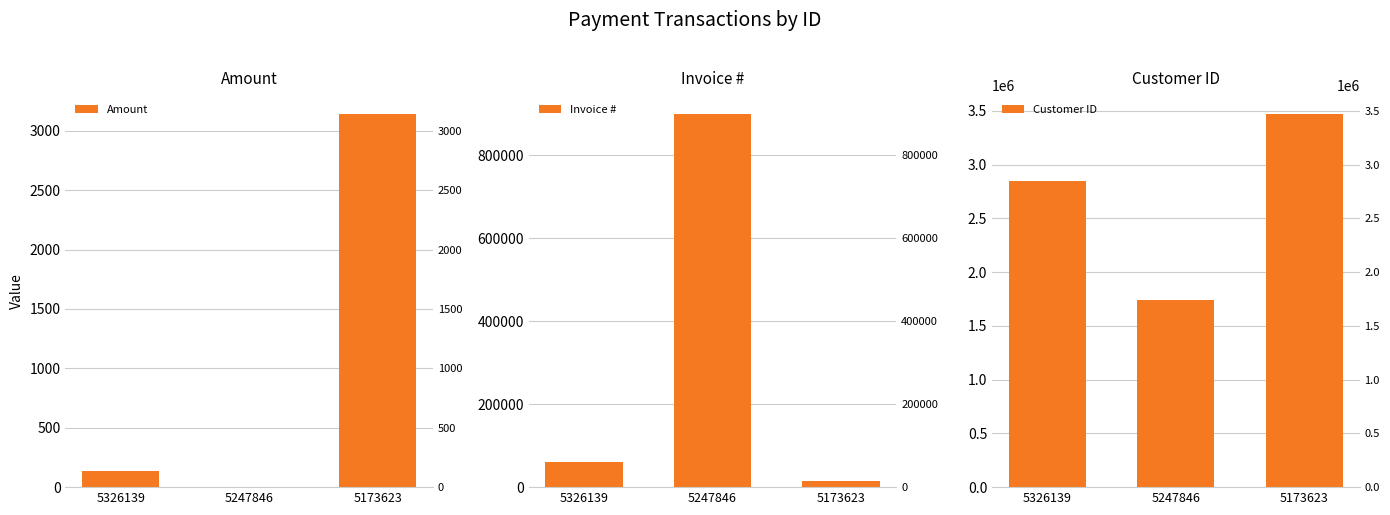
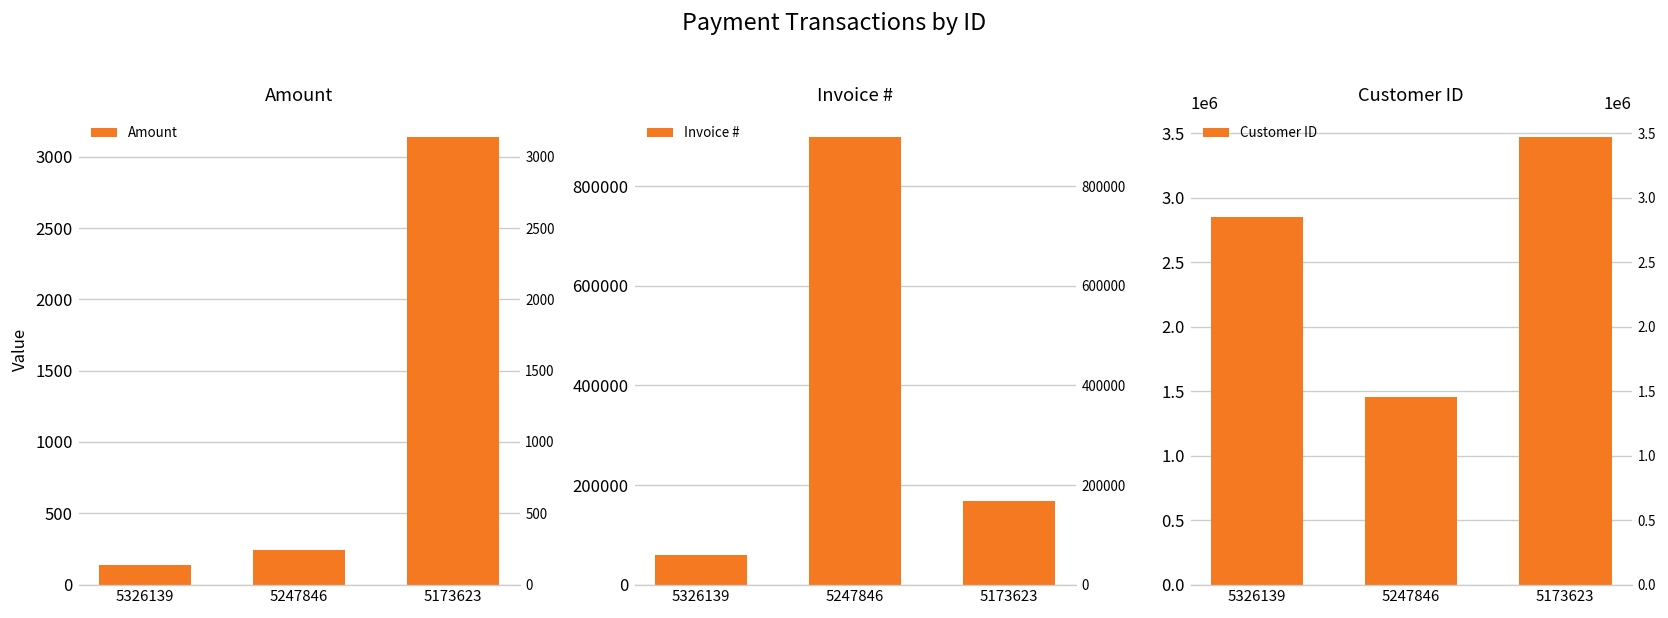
Amount, 5247846: 0 -> 250
Invoice #, 5173623: 20000 -> 170000
Customer ID, 5247846: 1740000 -> 1450000
